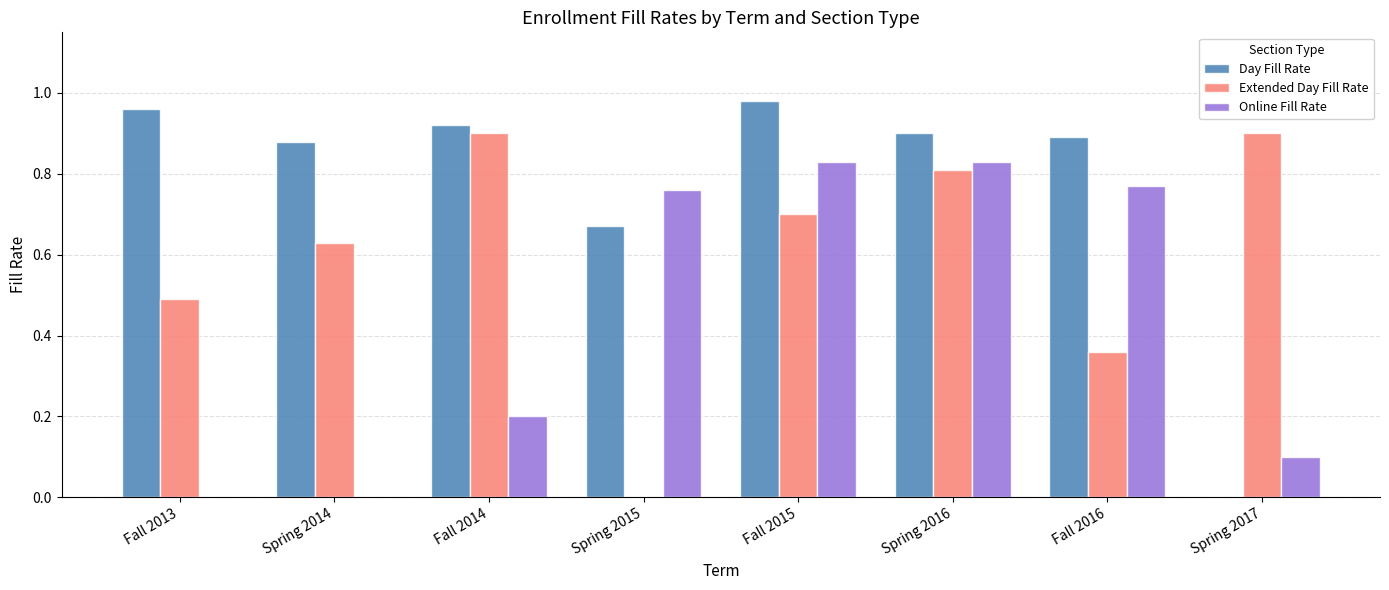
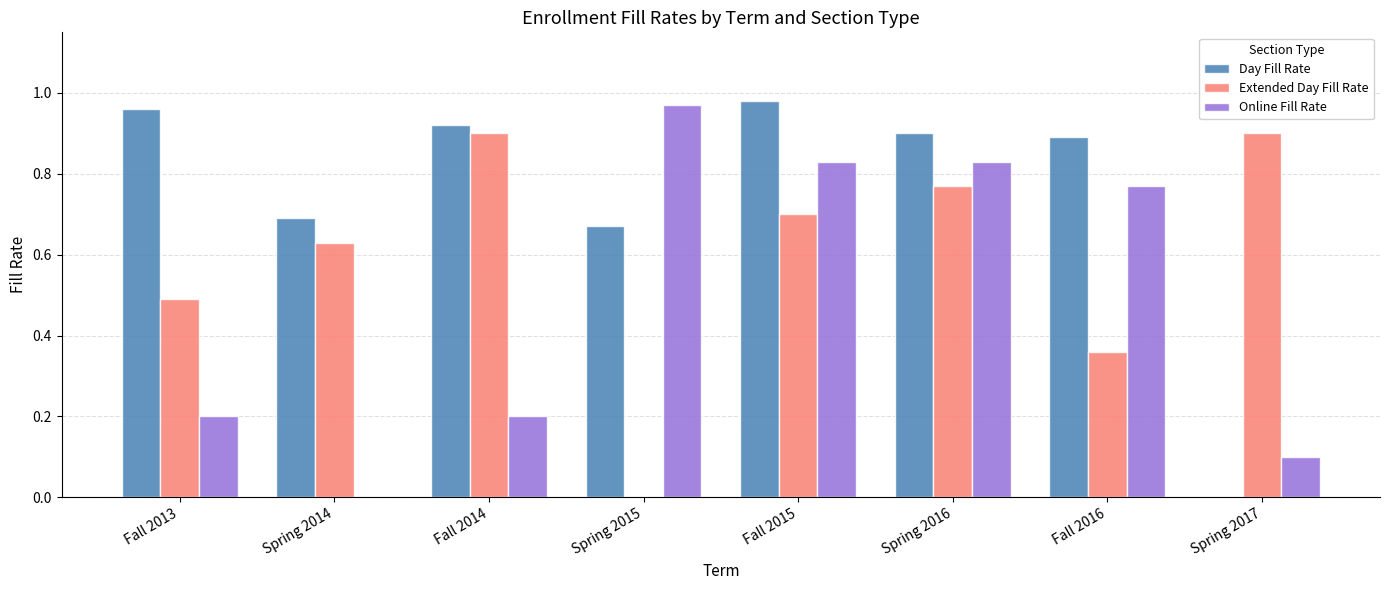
Online Fill Rate, Fall 2013: 0.0 -> 0.2
Day Fill Rate, Spring 2014: 0.88 -> 0.69
Online Fill Rate, Spring 2015: 0.76 -> 0.97
Extended Day Fill Rate, Spring 2016: 0.81 -> 0.77
